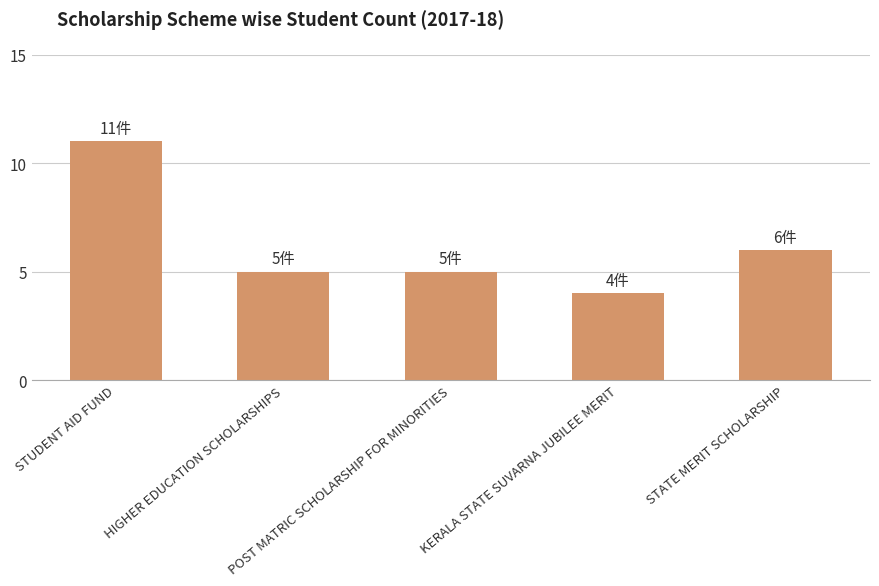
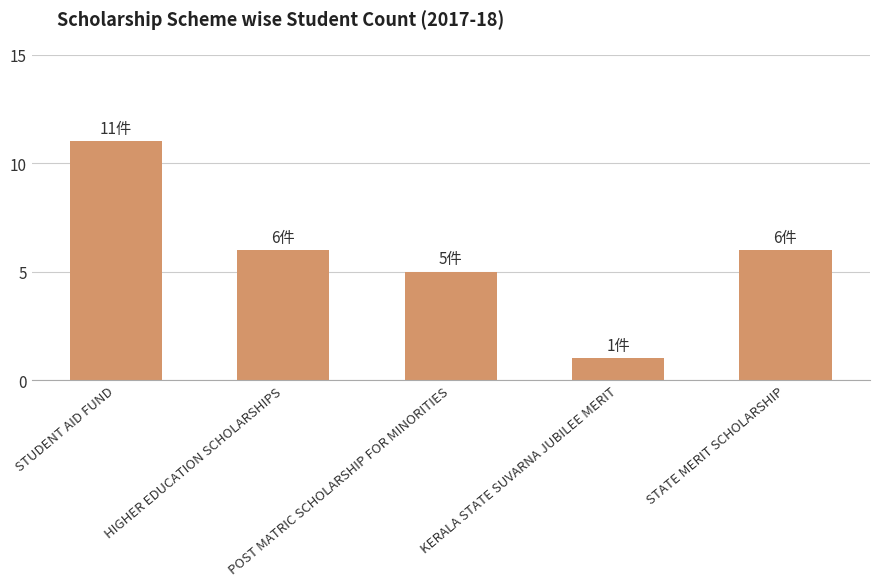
HIGHER EDUCATION SCHOLARSHIPS: 5件 -> 6件
KERALA STATE SUVARNA JUBILEE MERIT: 4件 -> 1件
